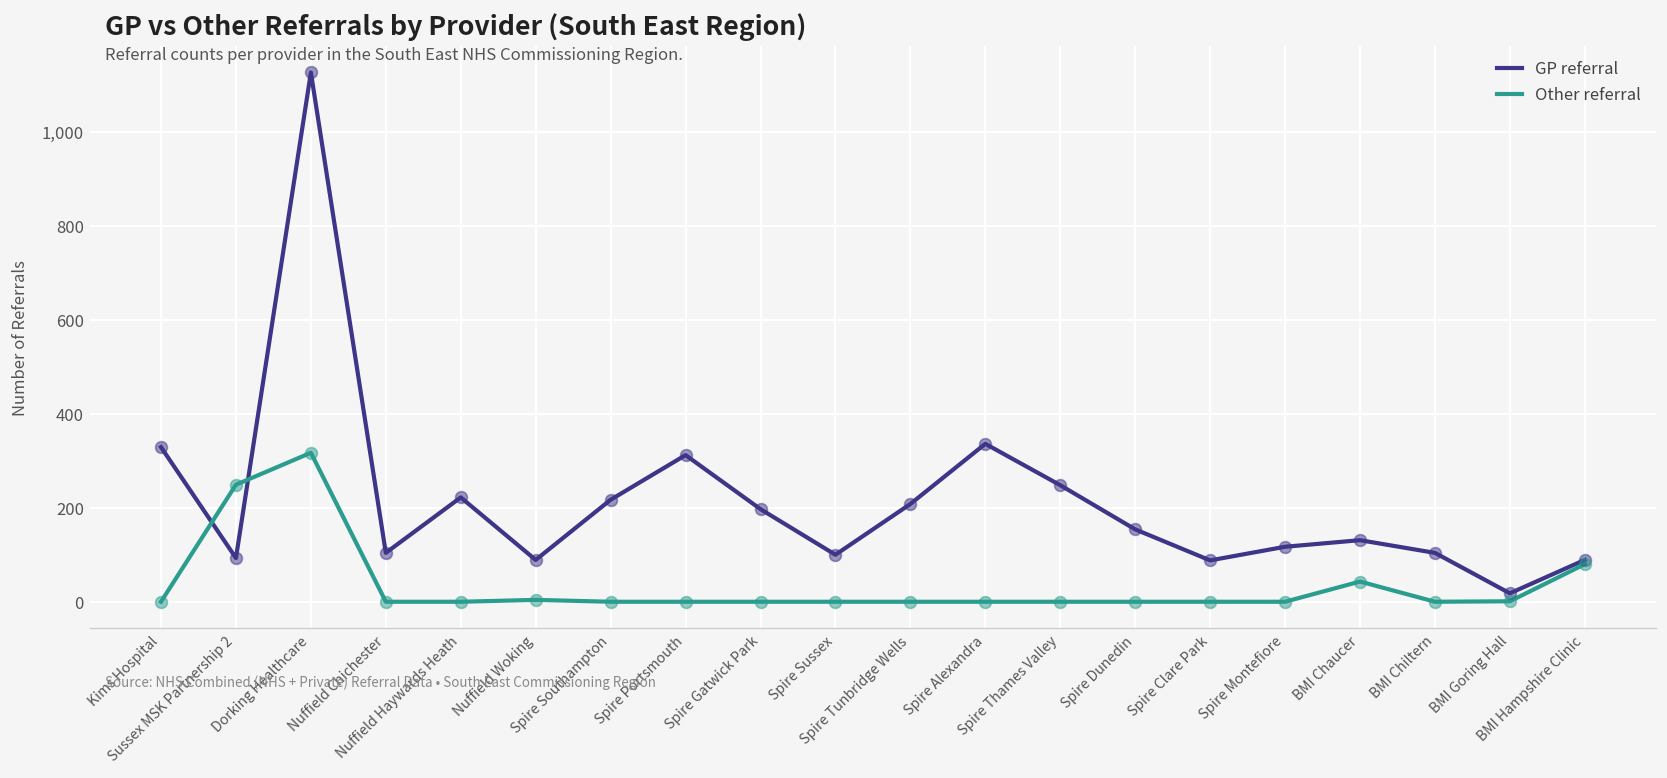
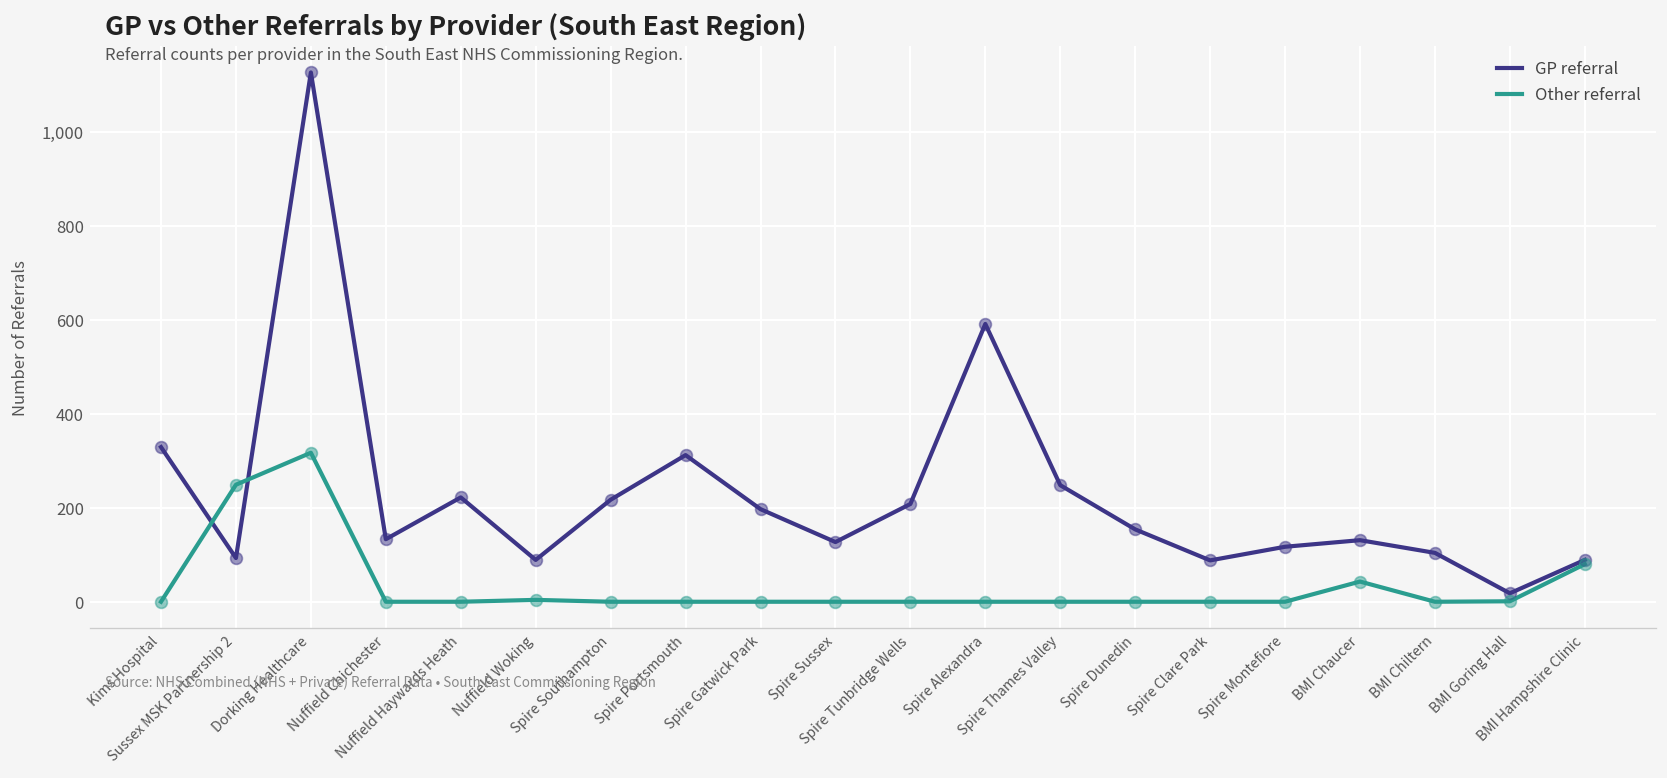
GP referral, Nuffield Chichester: 100 -> 130
GP referral, Spire Sussex: 100 -> 130
GP referral, Spire Alexandra: 340 -> 590
